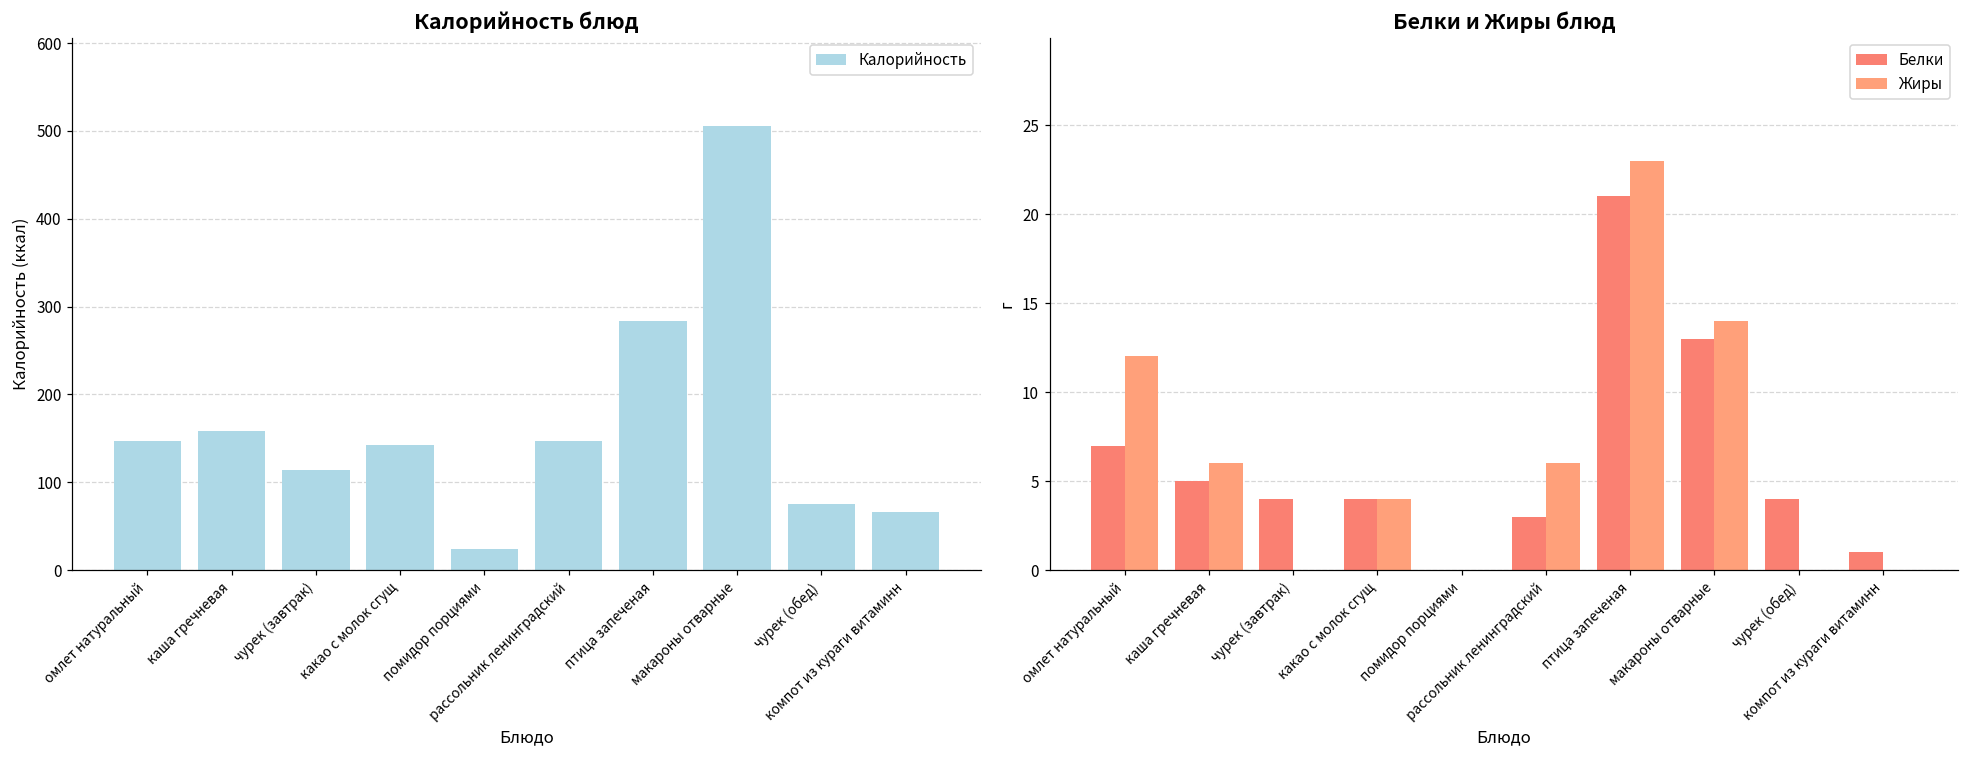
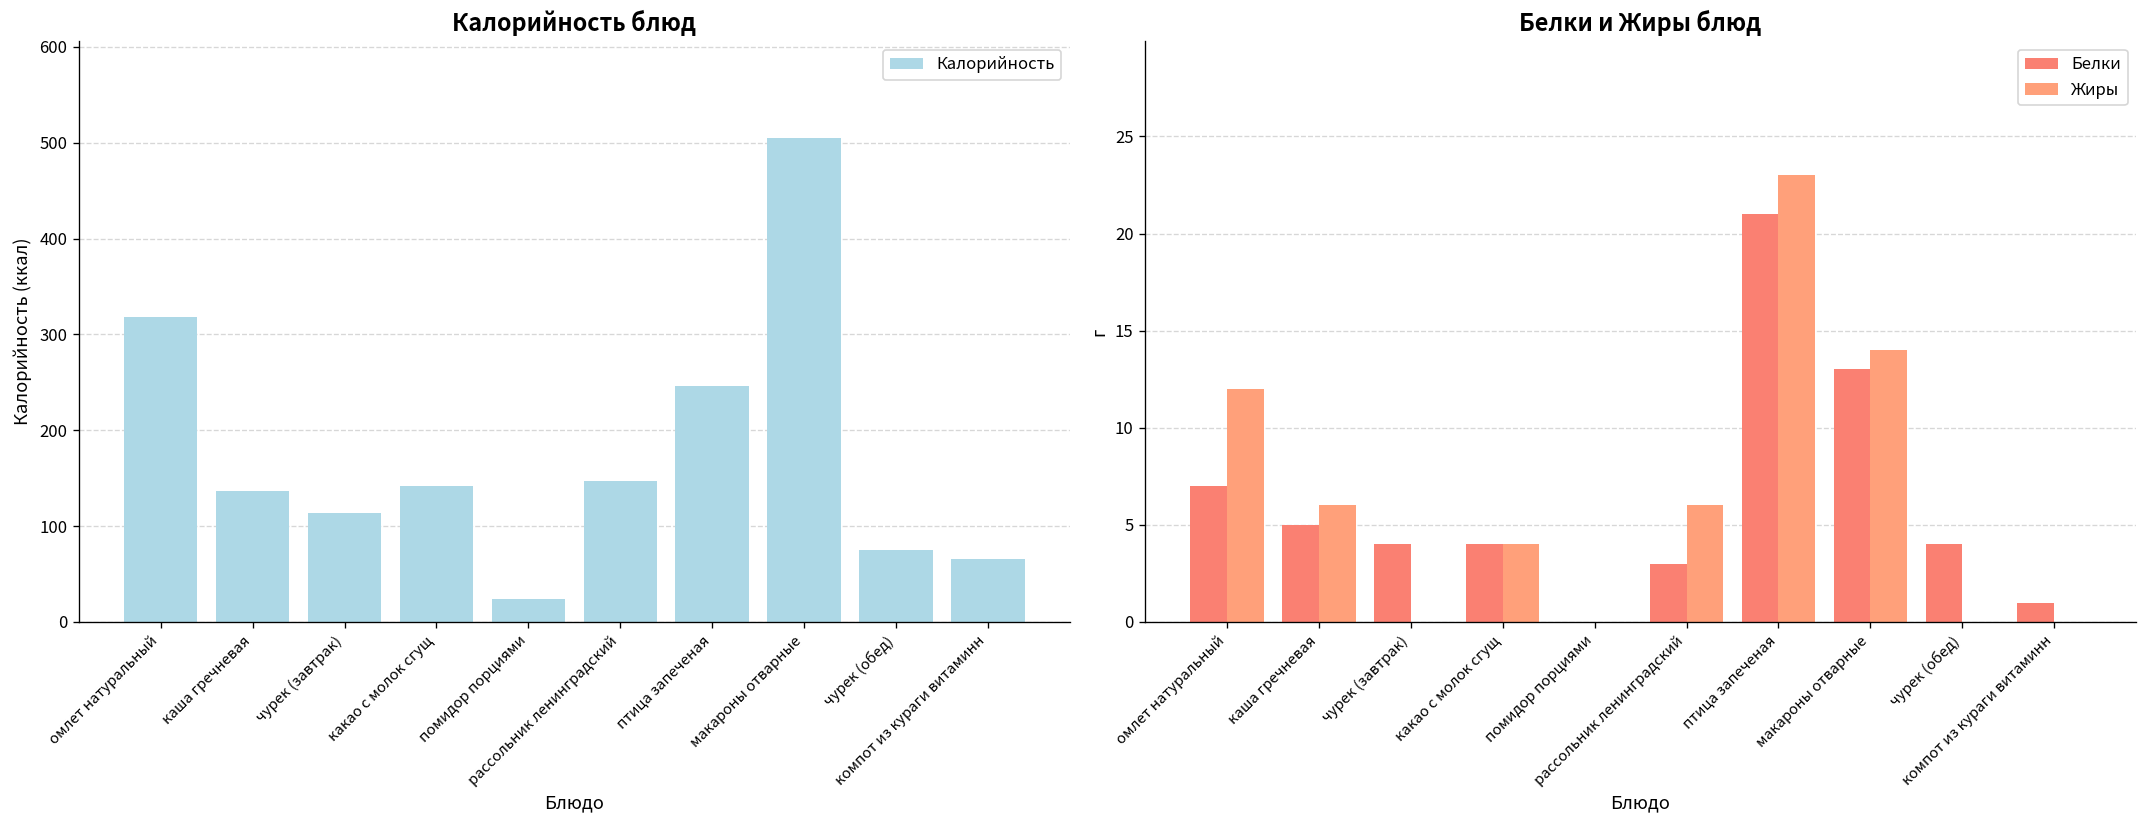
Калорийность блюд, омлет натуральный: 150 -> 320
Калорийность блюд, каша гречневая: 160 -> 140
Калорийность блюд, птица запеченая: 280 -> 250
